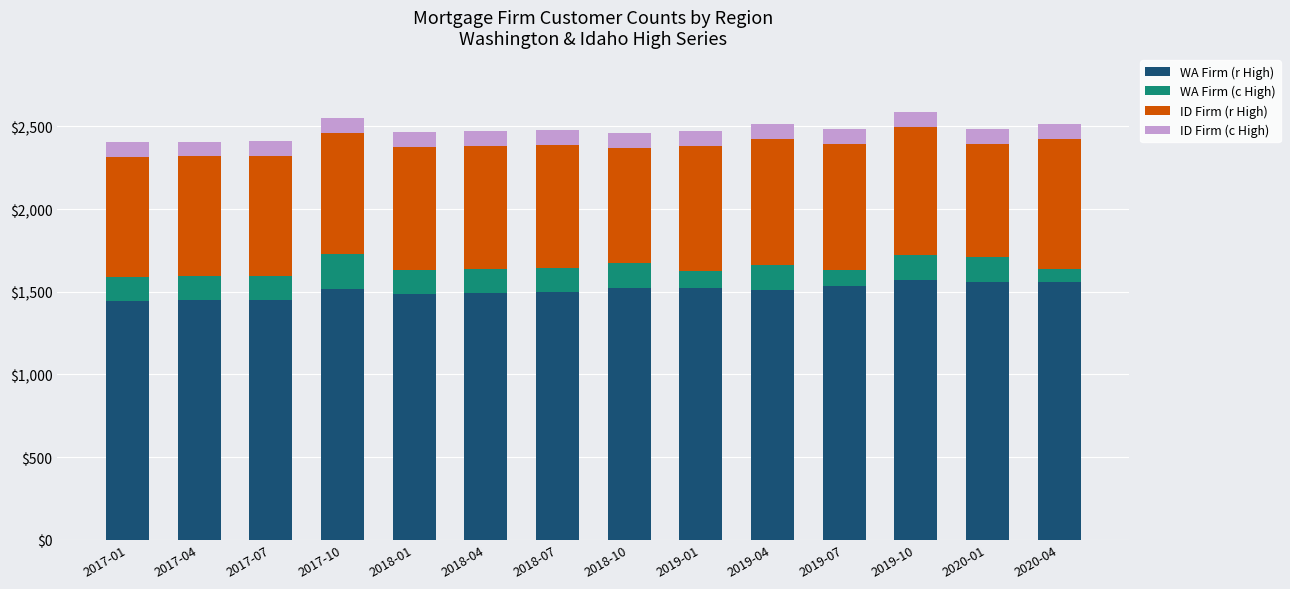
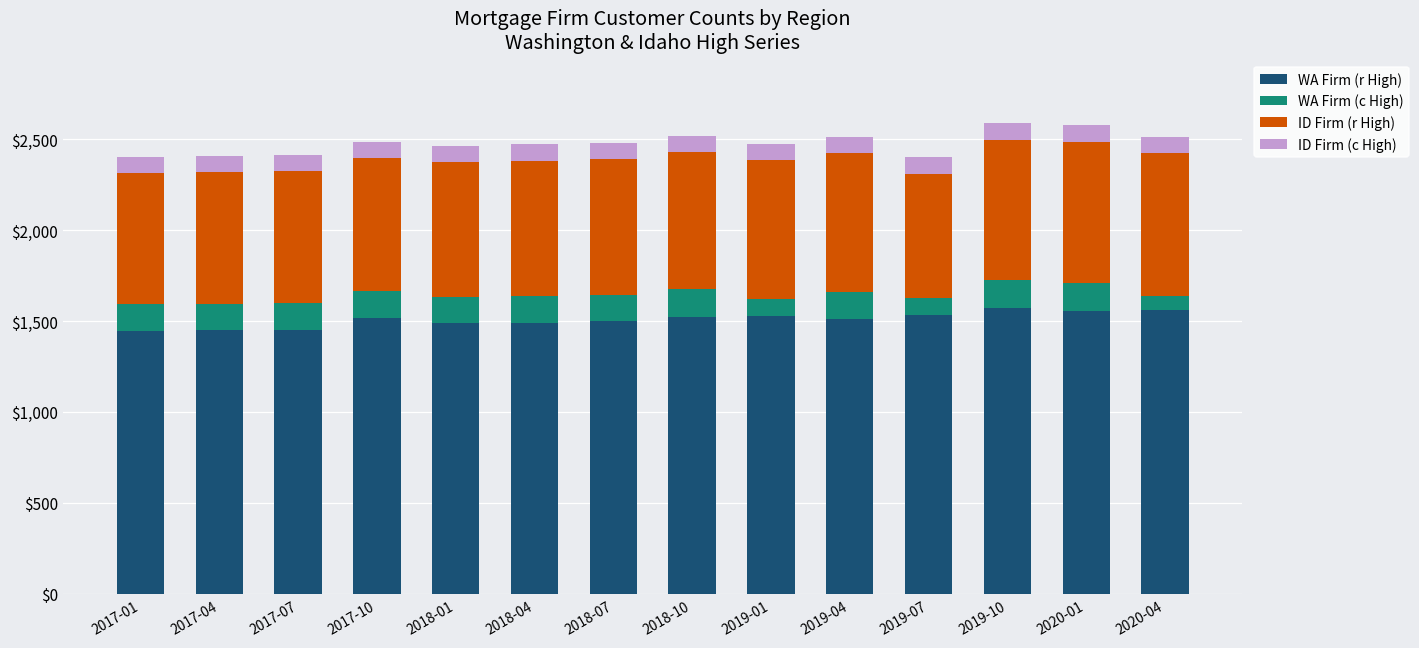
WA Firm (c High), 2017-10: $210 -> $150
ID Firm (r High), 2018-10: $690 -> $750
ID Firm (r High), 2019-07: $770 -> $680
ID Firm (r High), 2020-01: $690 -> $780
